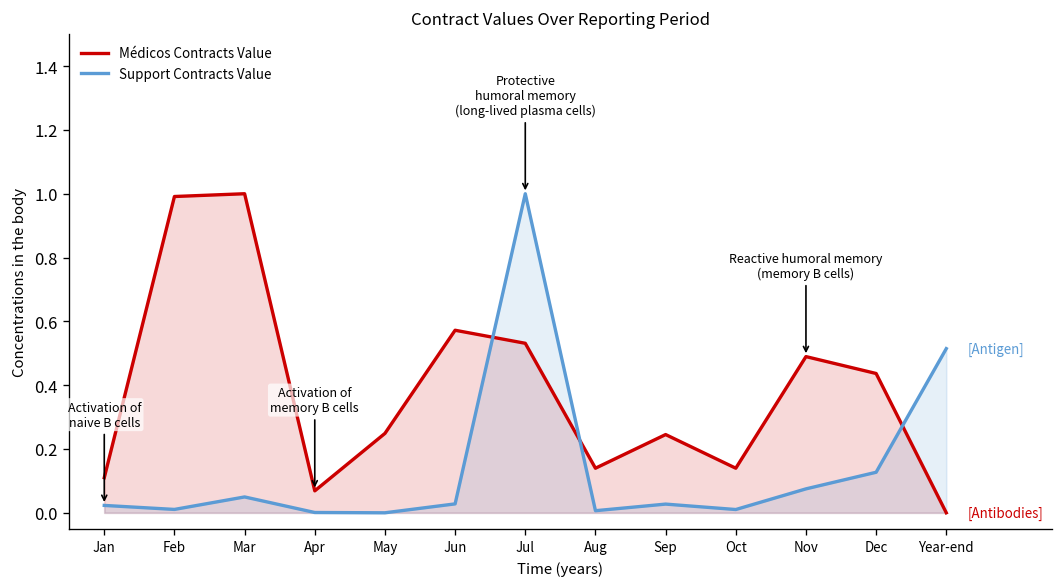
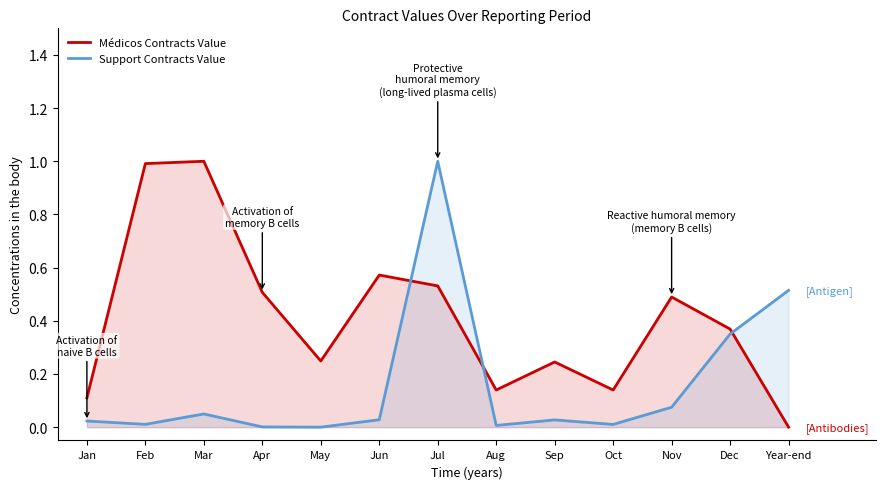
Médicos Contracts Value, Apr: 0.07 -> 0.51
Médicos Contracts Value, Dec: 0.44 -> 0.37
Support Contracts Value, Dec: 0.13 -> 0.35
